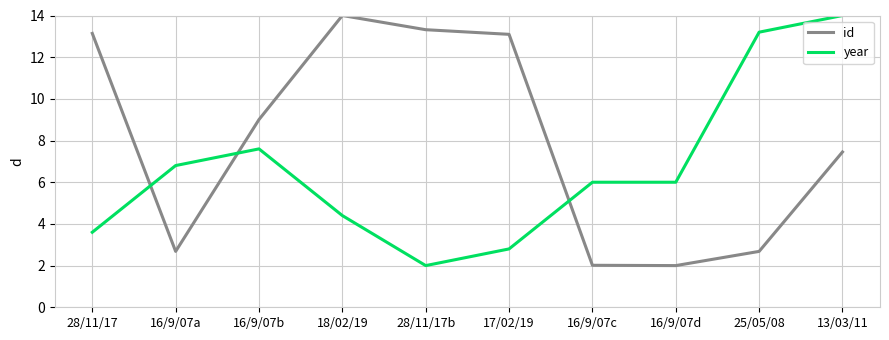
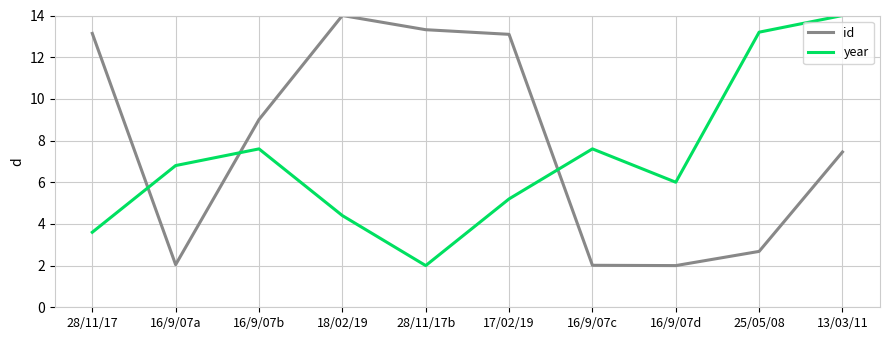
id, 16/9/07a: 2.7 -> 2.0
year, 17/02/19: 2.8 -> 5.2
year, 16/9/07c: 6.0 -> 7.6
